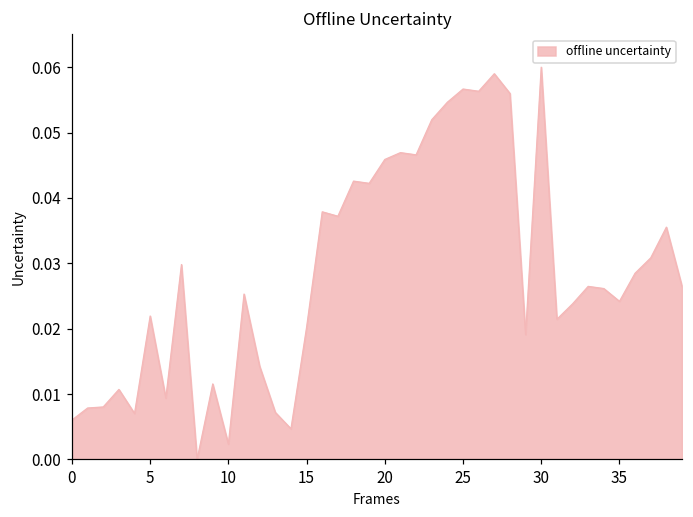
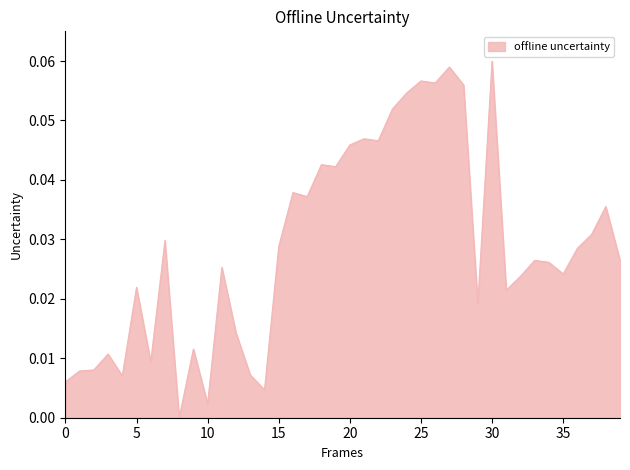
15: 0.020 -> 0.029
